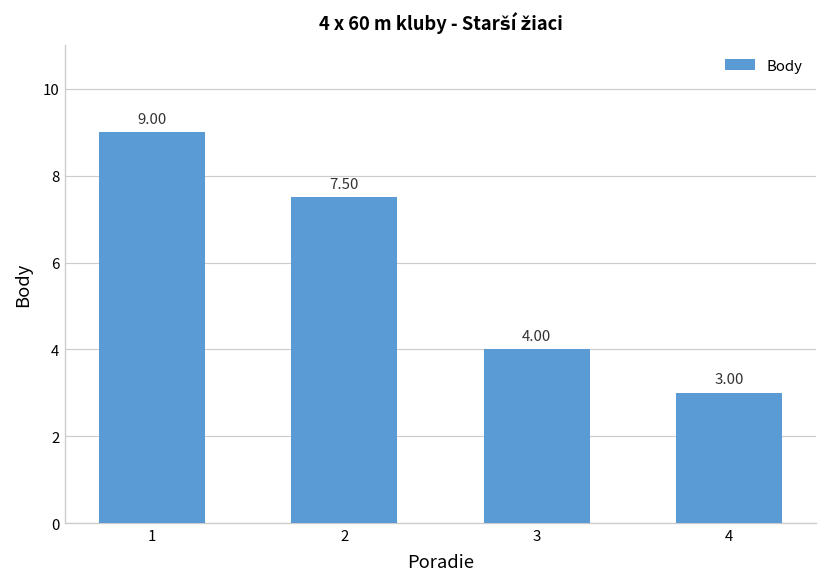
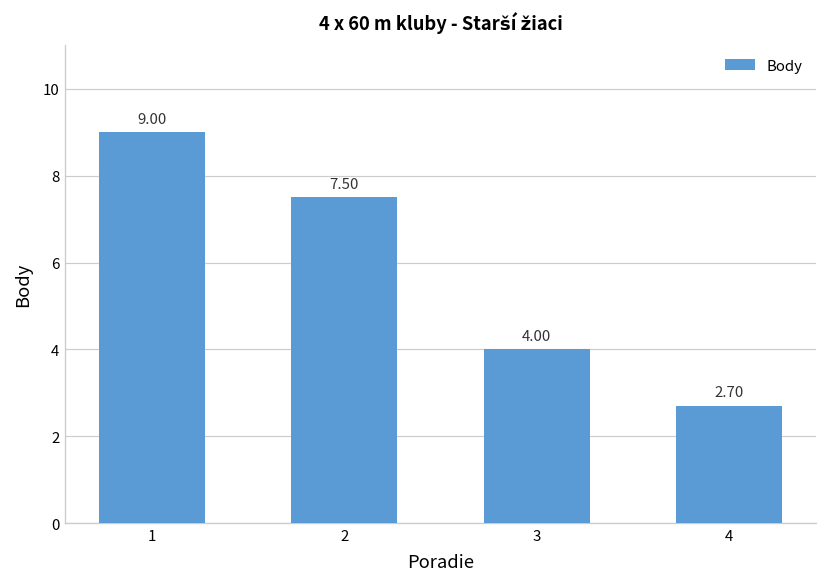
4: 3.00 -> 2.70
